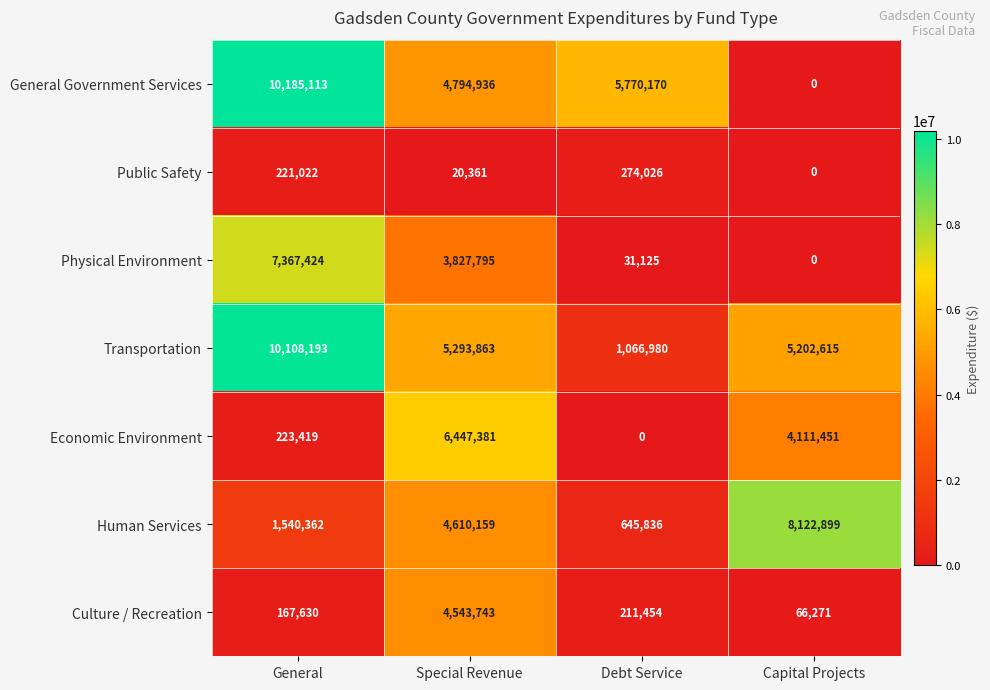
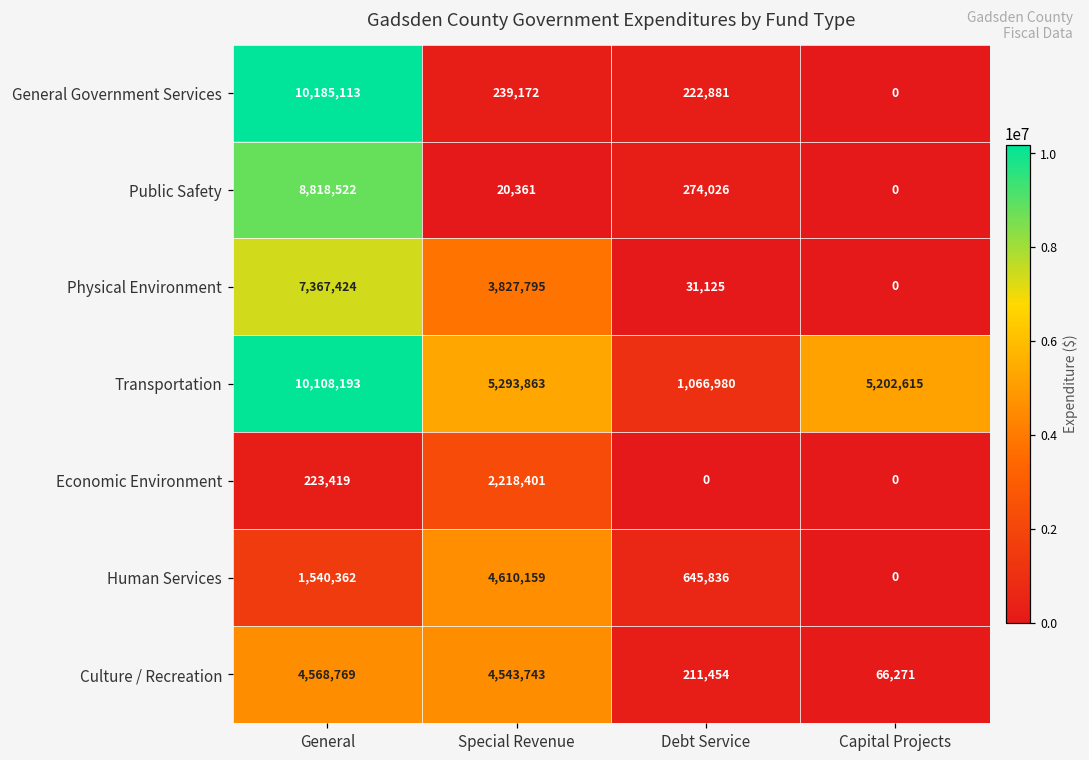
General Government Services, Special Revenue: 4,794,936 -> 239,172
General Government Services, Debt Service: 5,770,170 -> 222,881
Public Safety, General: 221,022 -> 8,818,522
Economic Environment, Special Revenue: 6,447,381 -> 2,218,401
Economic Environment, Capital Projects: 4,111,451 -> 0
Human Services, Capital Projects: 8,122,899 -> 0
Culture / Recreation, General: 167,630 -> 4,568,769
